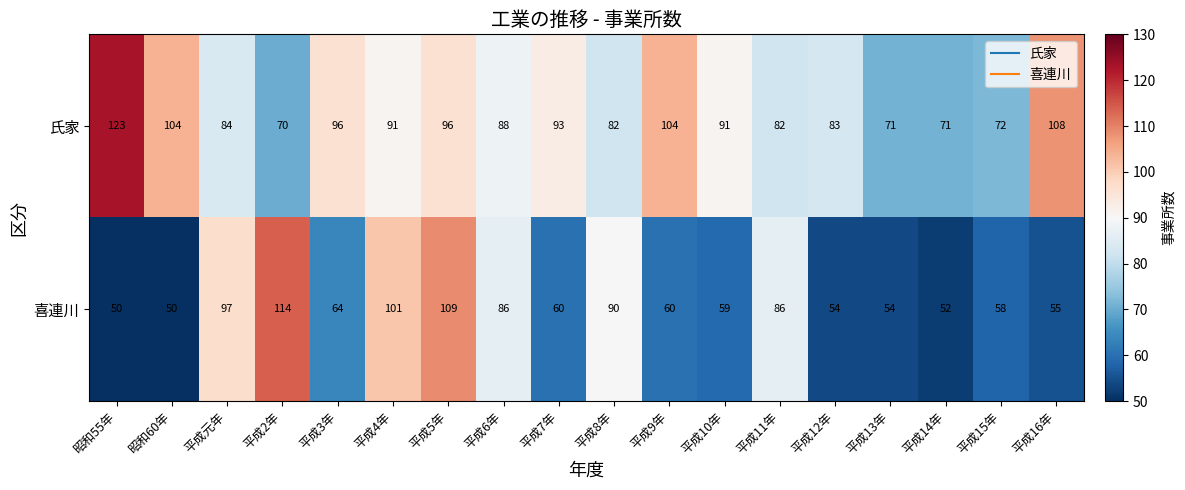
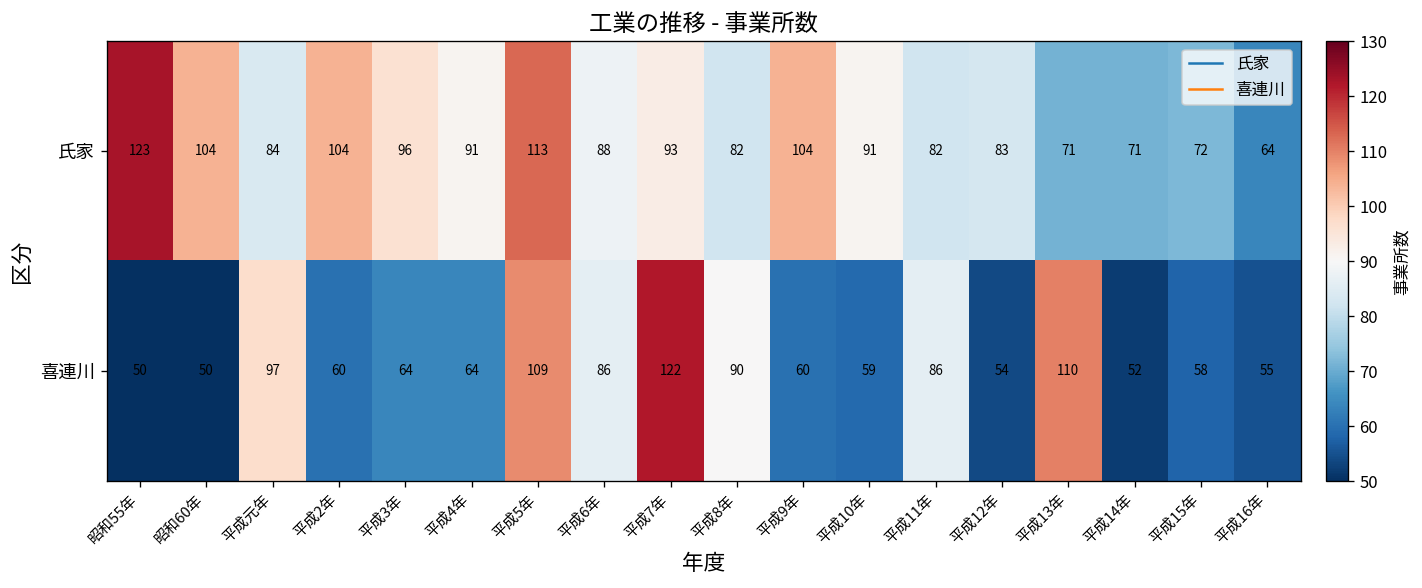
氏家, 平成2年: 70 -> 104
氏家, 平成5年: 96 -> 113
氏家, 平成16年: 108 -> 64
喜連川, 平成2年: 114 -> 60
喜連川, 平成4年: 101 -> 64
喜連川, 平成7年: 60 -> 122
喜連川, 平成13年: 54 -> 110
